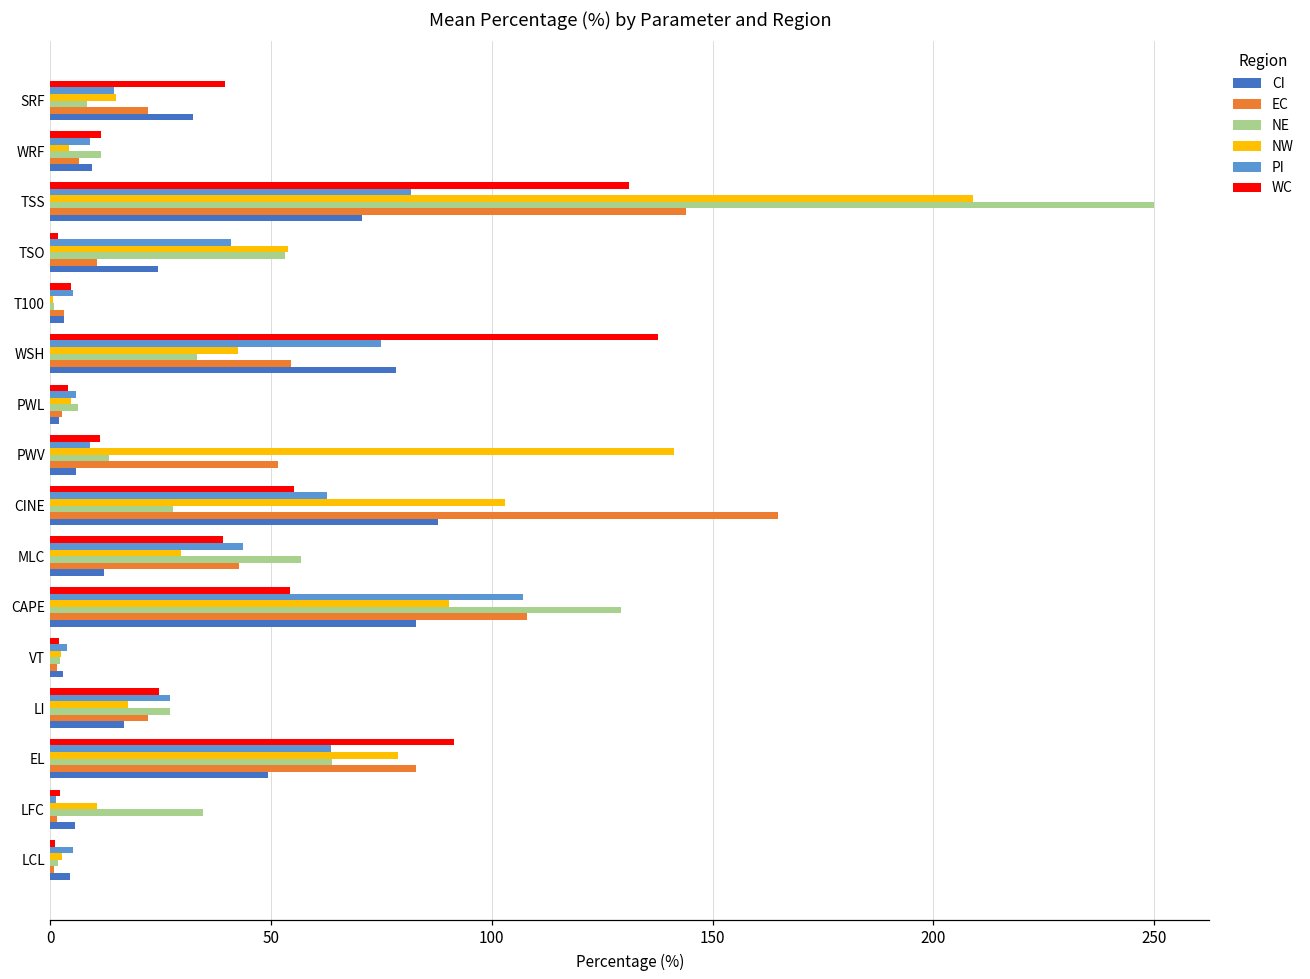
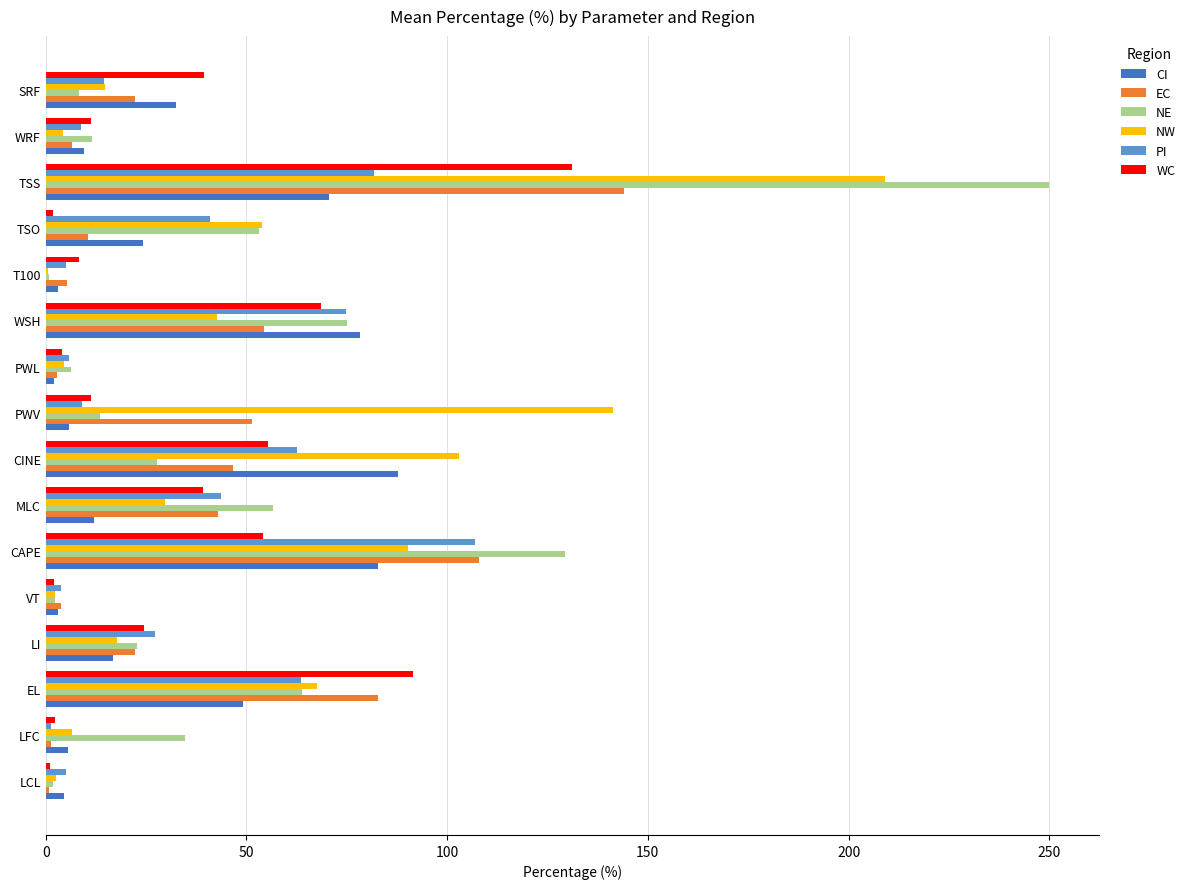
WC, T100: 5 -> 8
EC, T100: 3 -> 5
WC, WSH: 138 -> 69
NE, WSH: 33 -> 75
EC, CINE: 165 -> 47
EC, VT: 2 -> 4
NE, LI: 27 -> 23
NW, EL: 79 -> 68
NW, LFC: 11 -> 7
